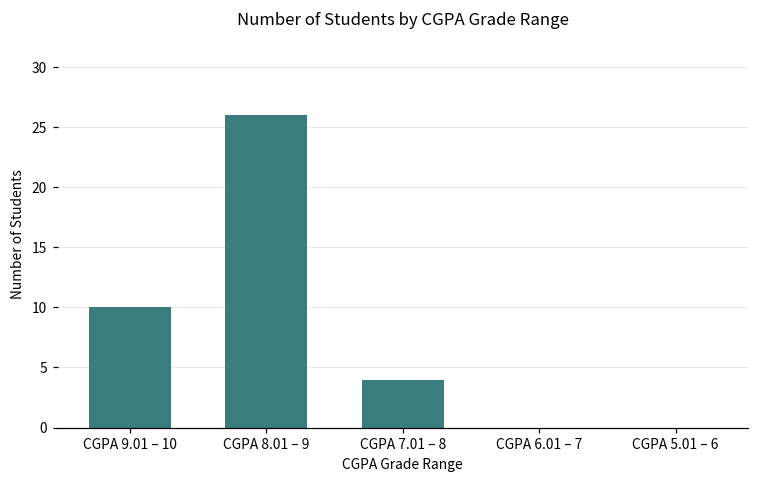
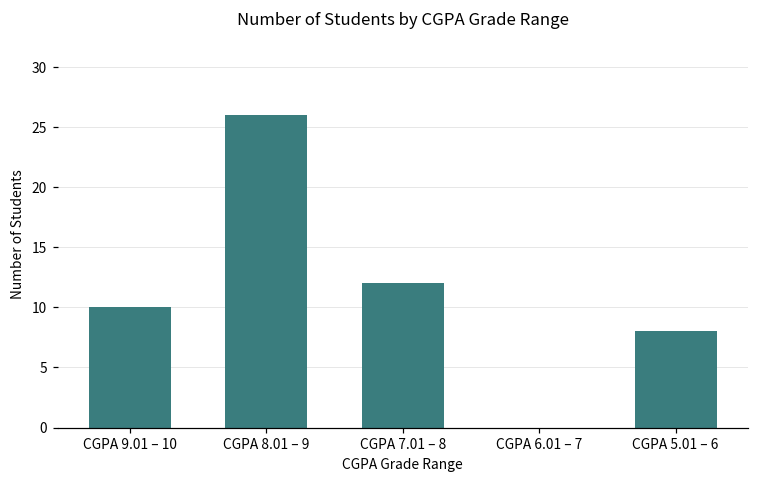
CGPA 7.01 – 8: 4 -> 12
CGPA 5.01 – 6: 0 -> 8
